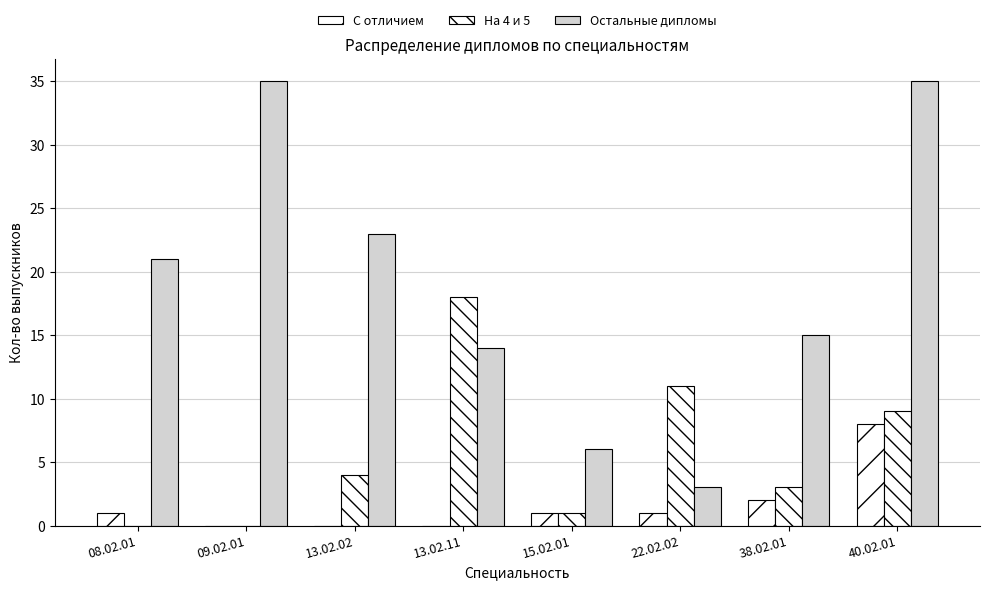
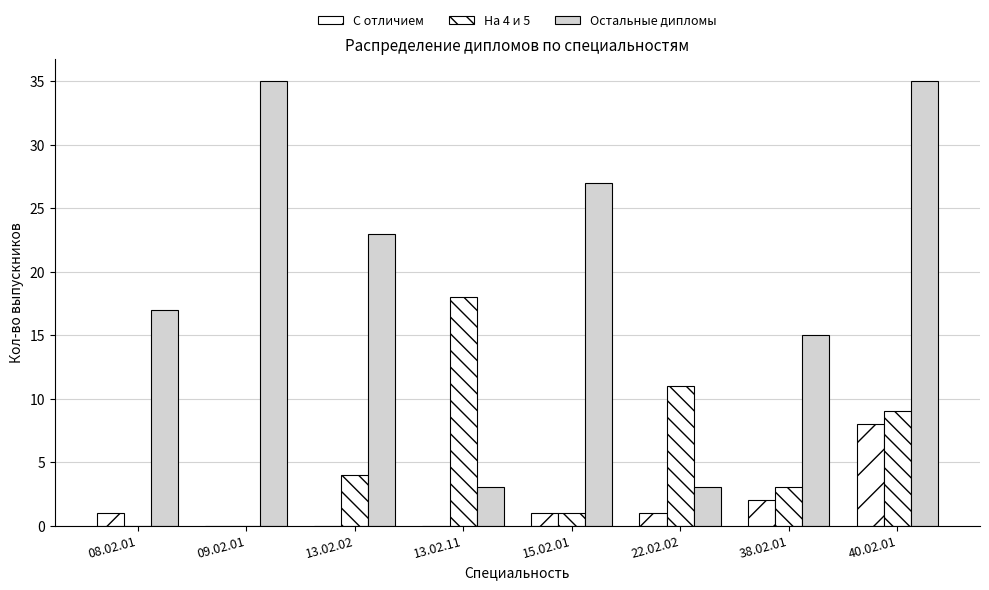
Остальные дипломы, 08.02.01: 21 -> 17
Остальные дипломы, 13.02.11: 14 -> 3
Остальные дипломы, 15.02.01: 6 -> 27
